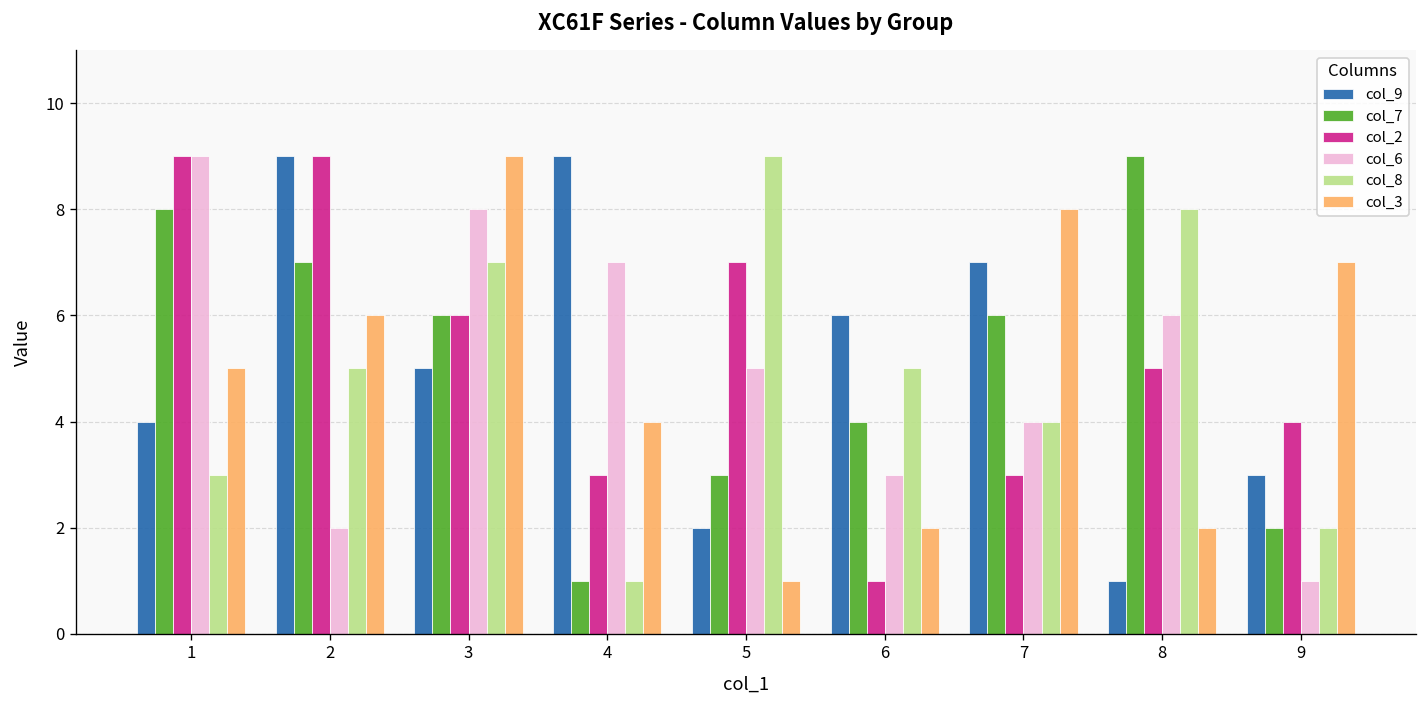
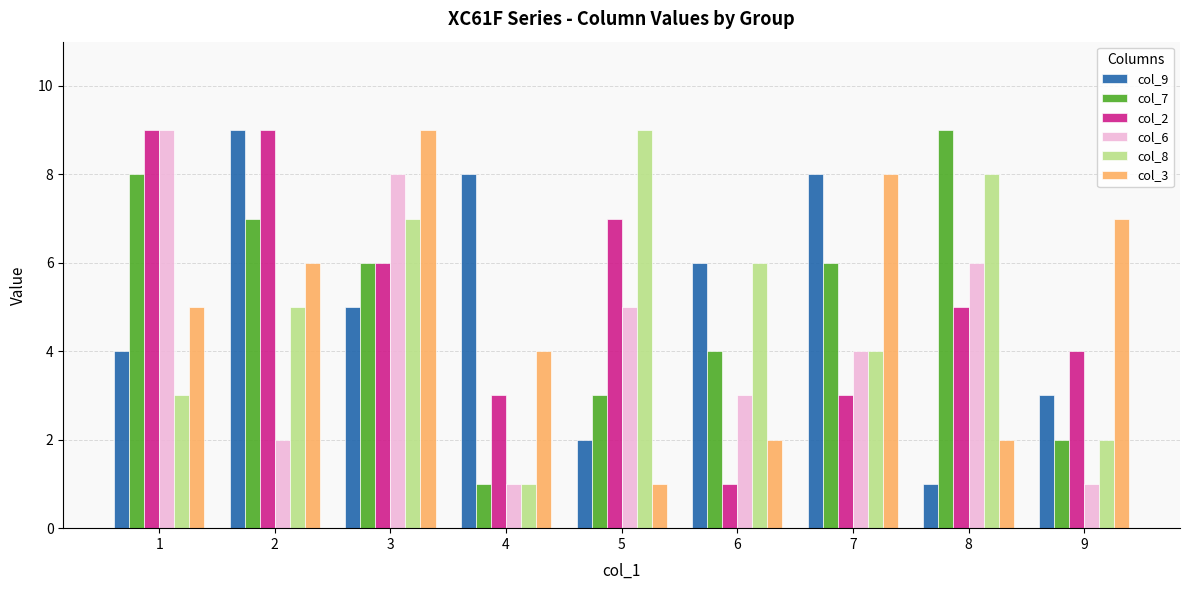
col_9, 4: 9 -> 8
col_6, 4: 7 -> 1
col_8, 6: 5 -> 6
col_9, 7: 7 -> 8
